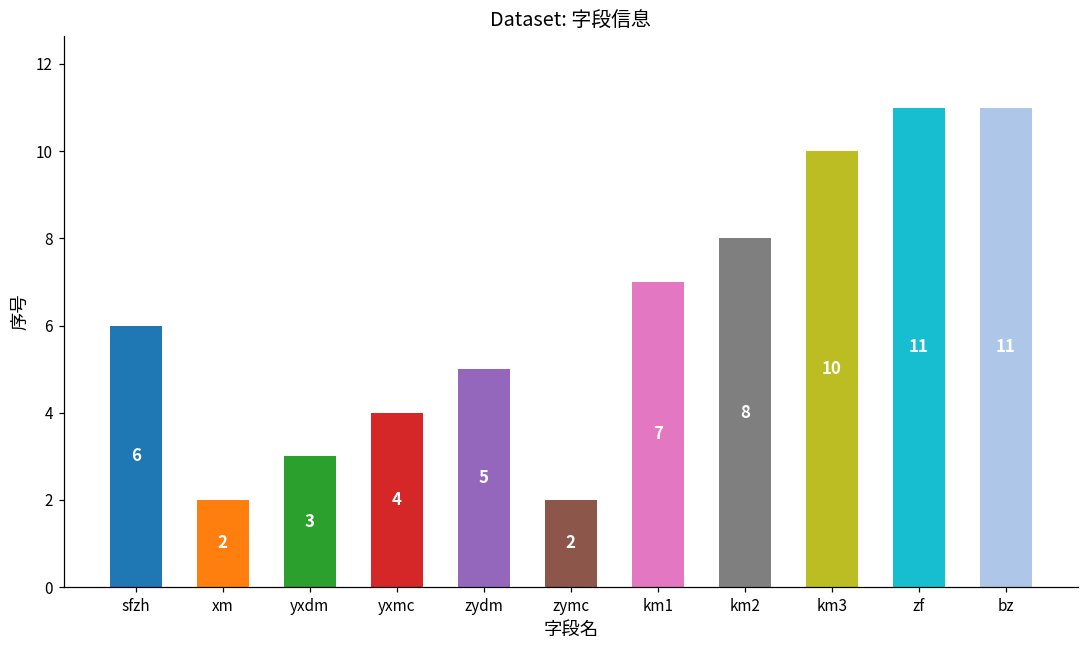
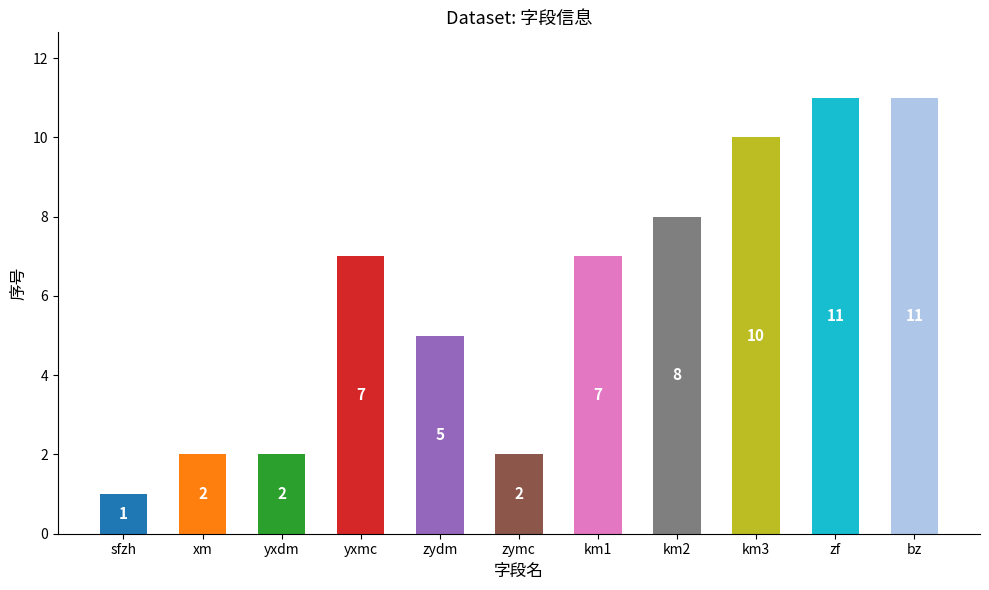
sfzh: 6 -> 1
yxdm: 3 -> 2
yxmc: 4 -> 7
